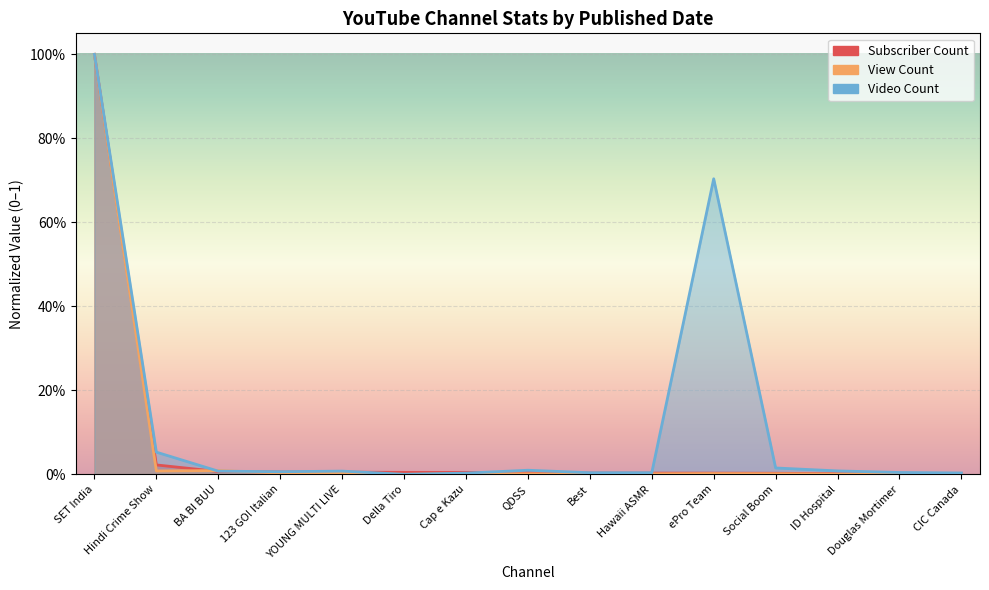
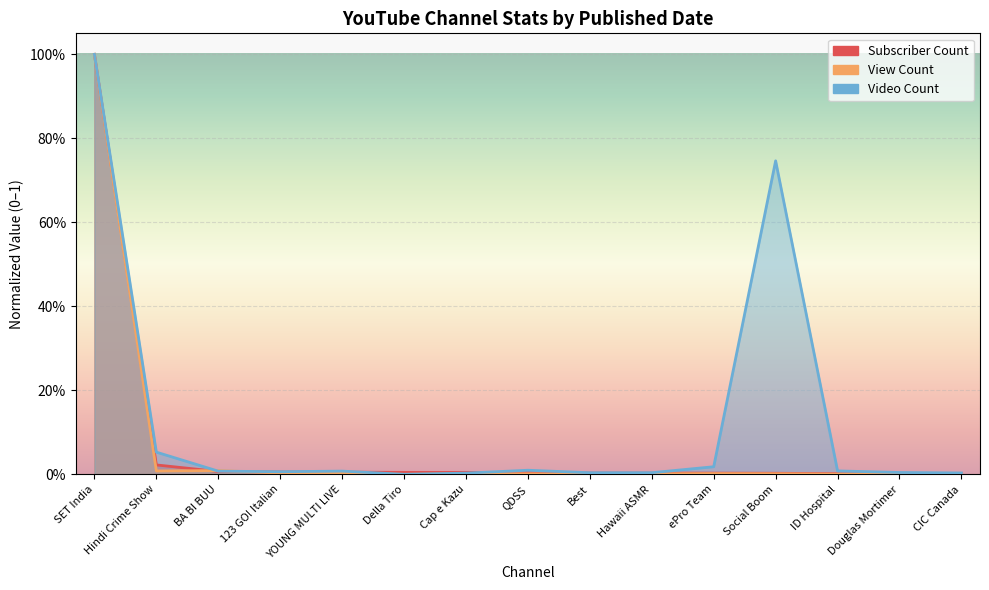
Video Count, ePro Team: 70% -> 2%
Video Count, Social Boom: 2% -> 75%
